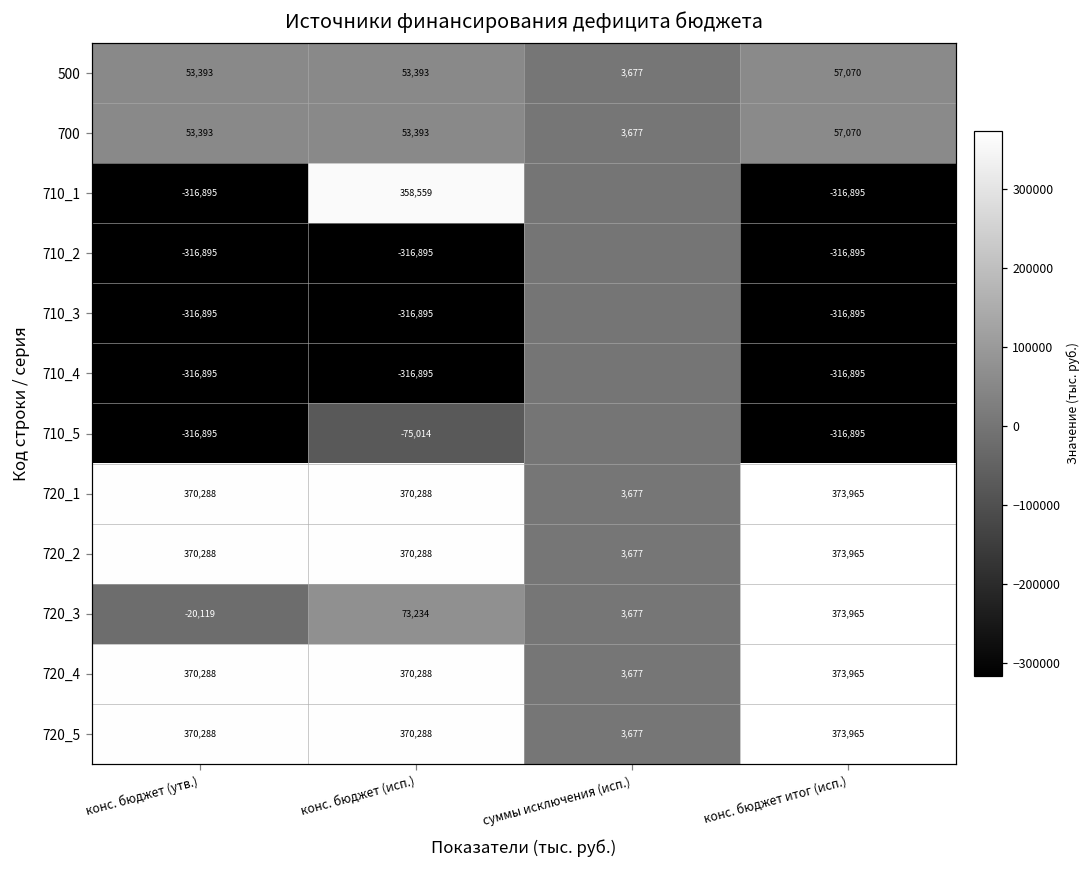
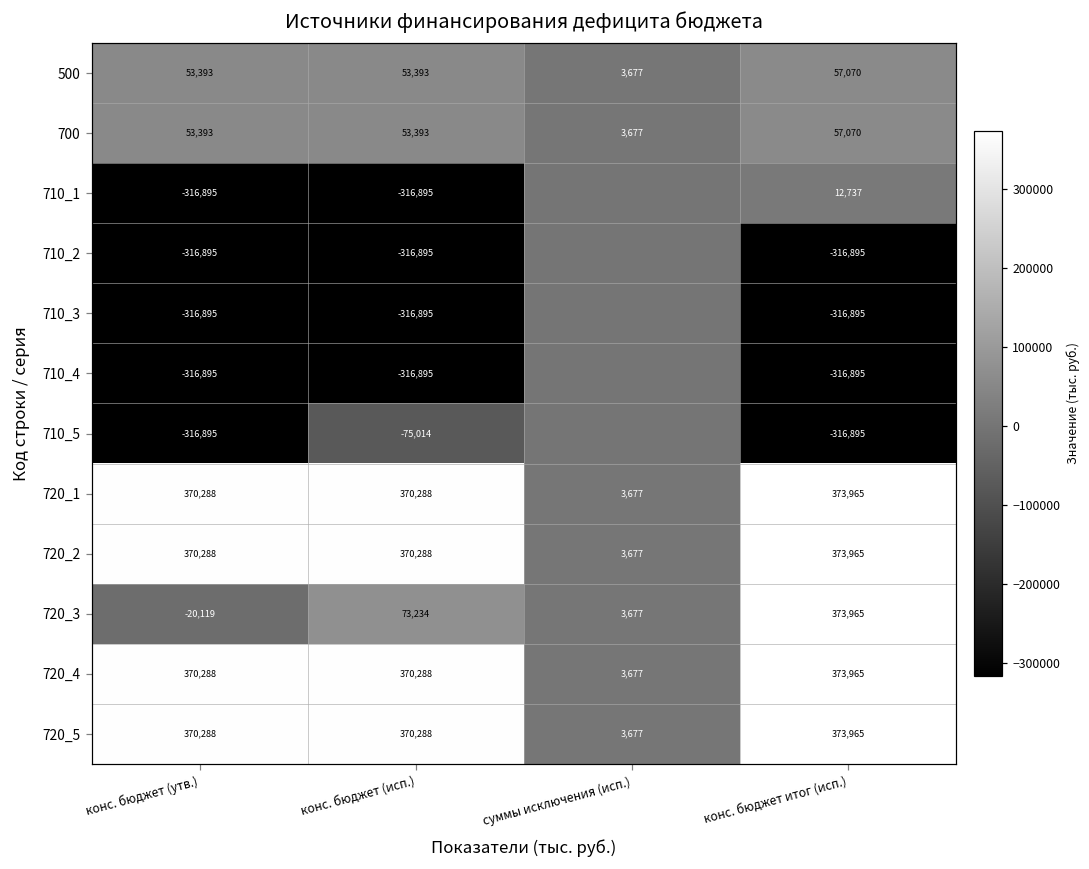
710_1, конс. бюджет (исп.): 358,559 -> -316,895
710_1, конс. бюджет итог (исп.): -316,895 -> 12,737
